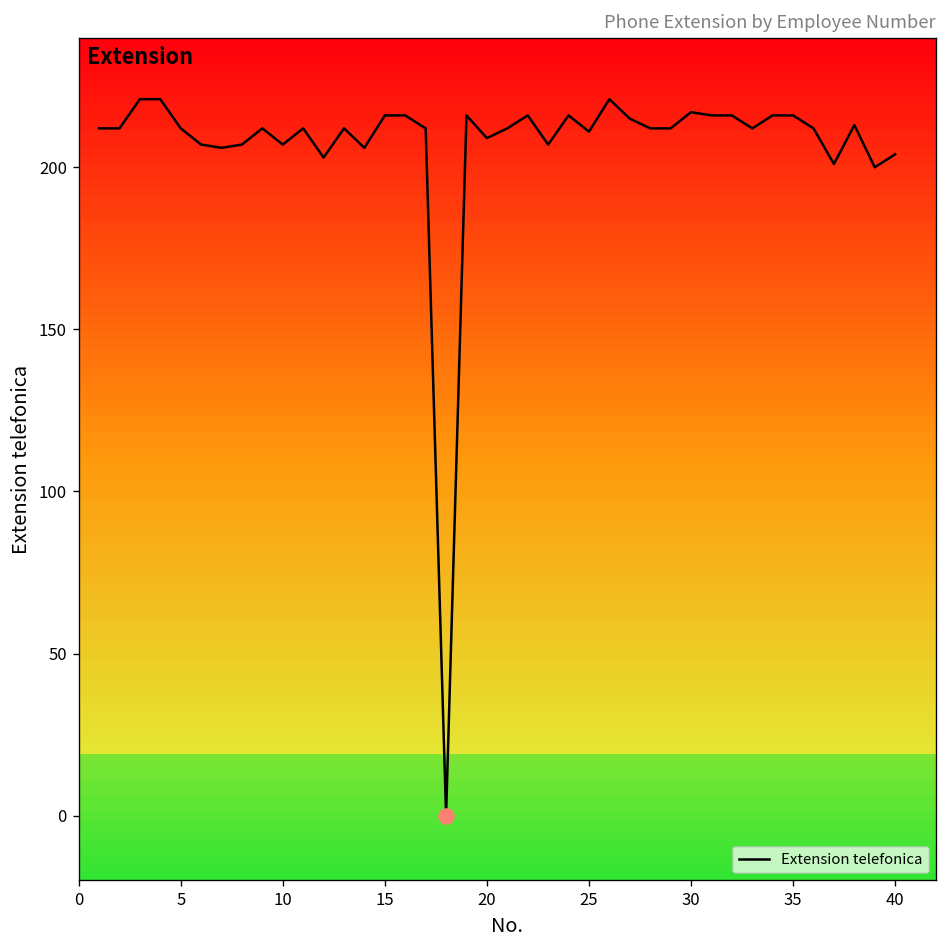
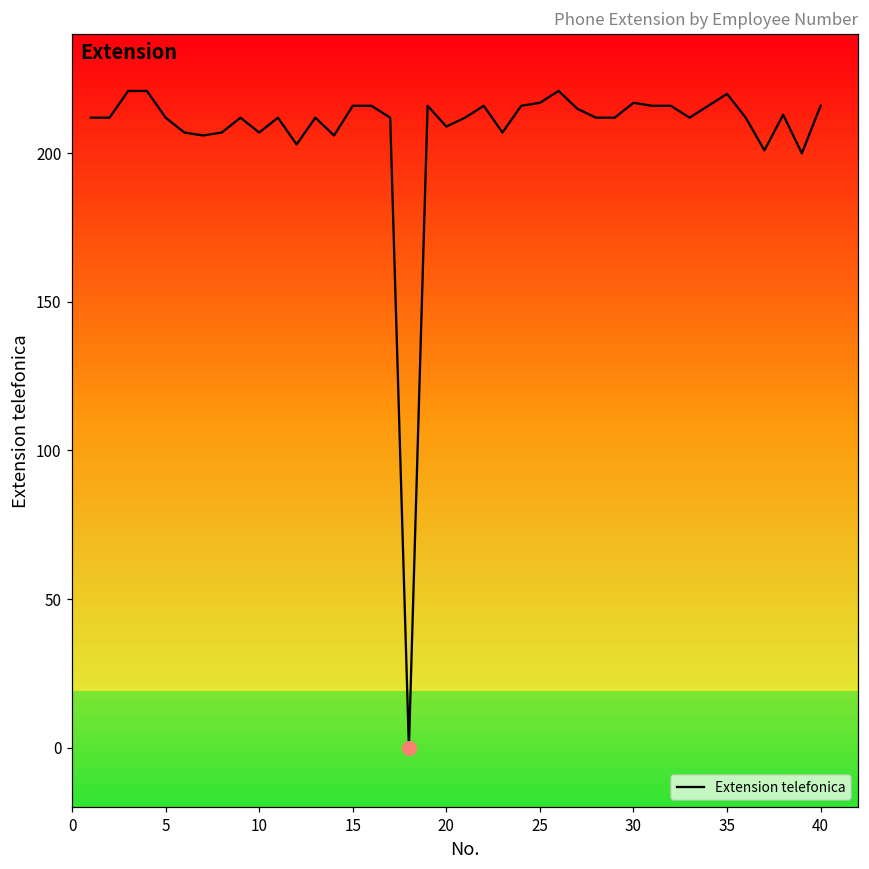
Extension telefonica, 25: 211 -> 217
Extension telefonica, 35: 216 -> 220
Extension telefonica, 40: 204 -> 216
